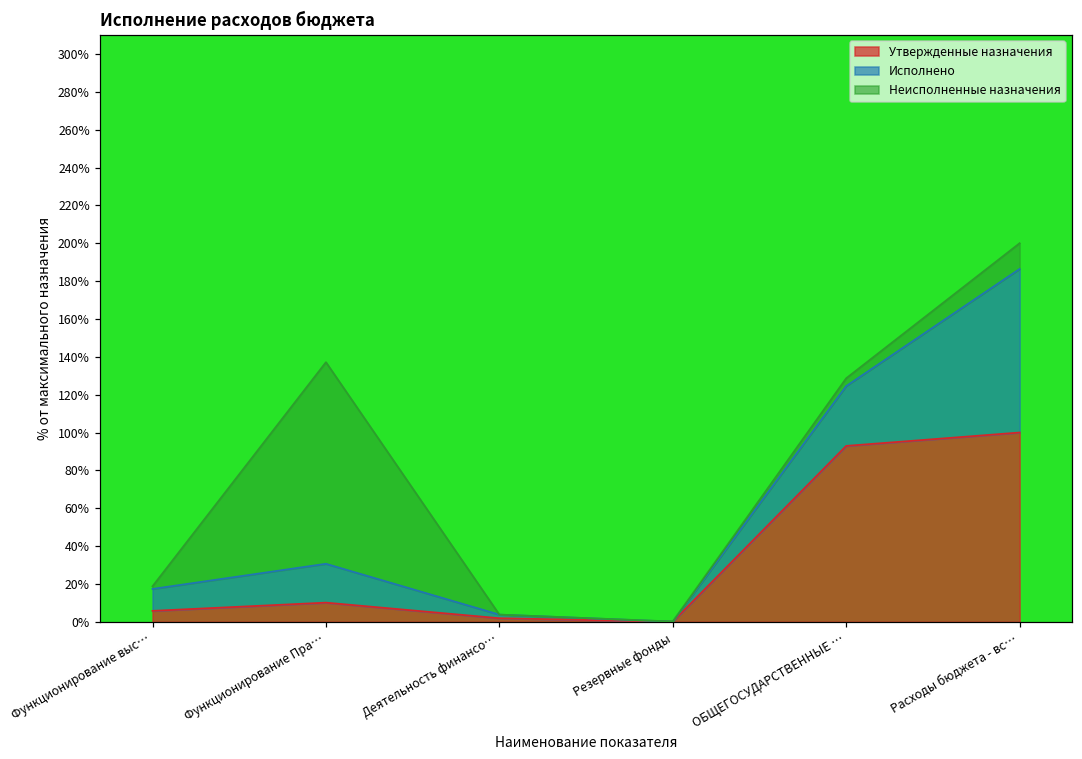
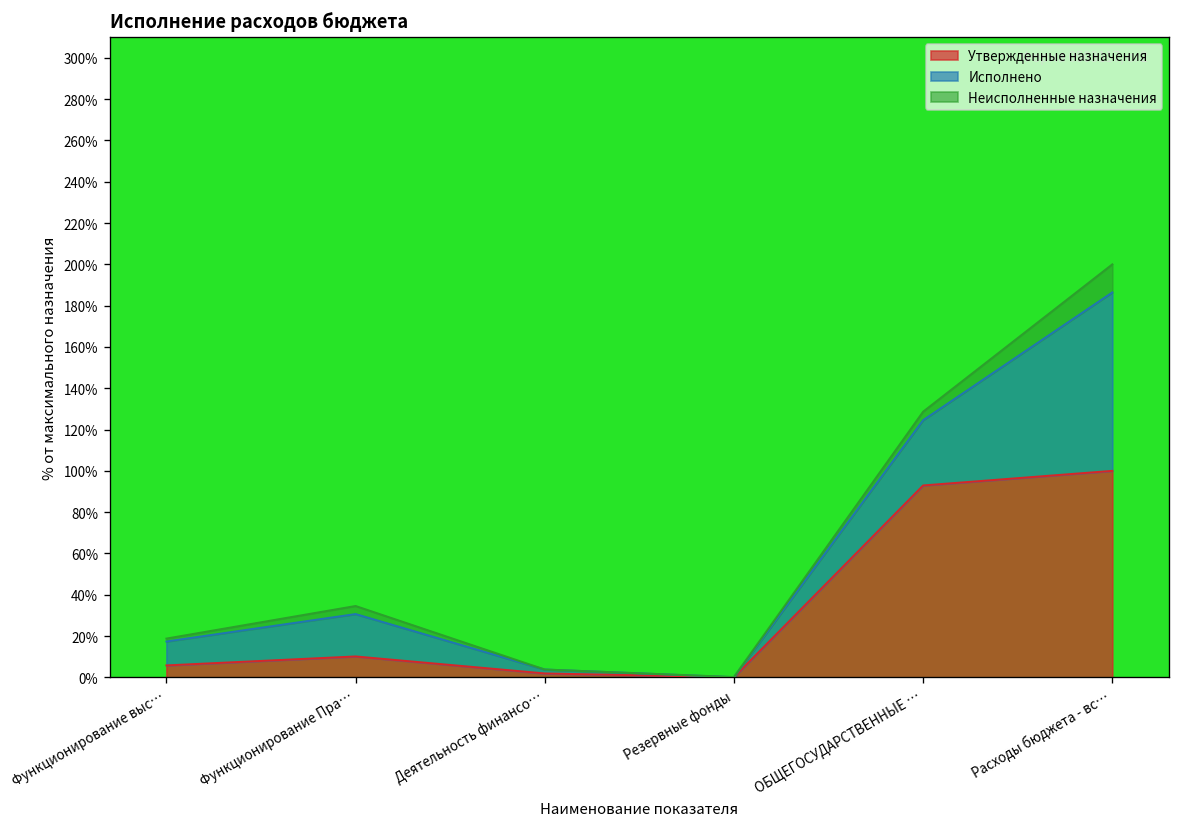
Неисполненные назначения, Функционирование Пра…: 106% -> 4%
